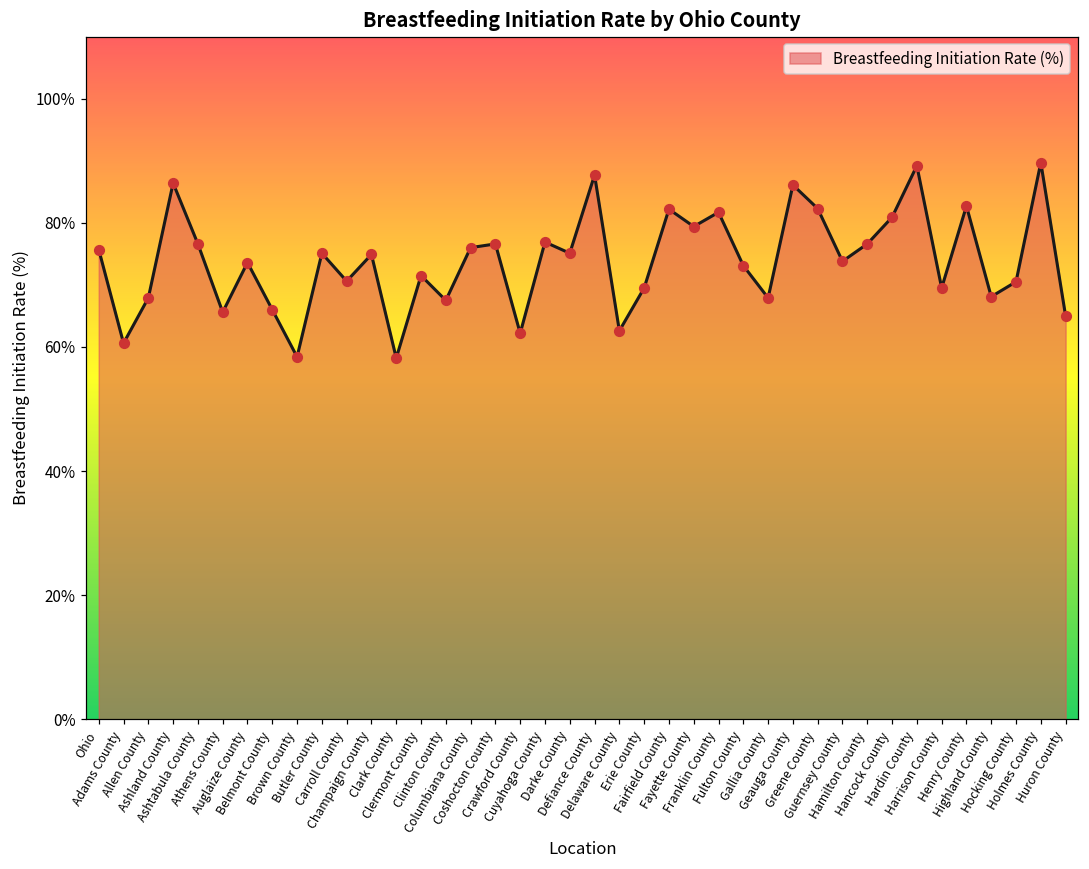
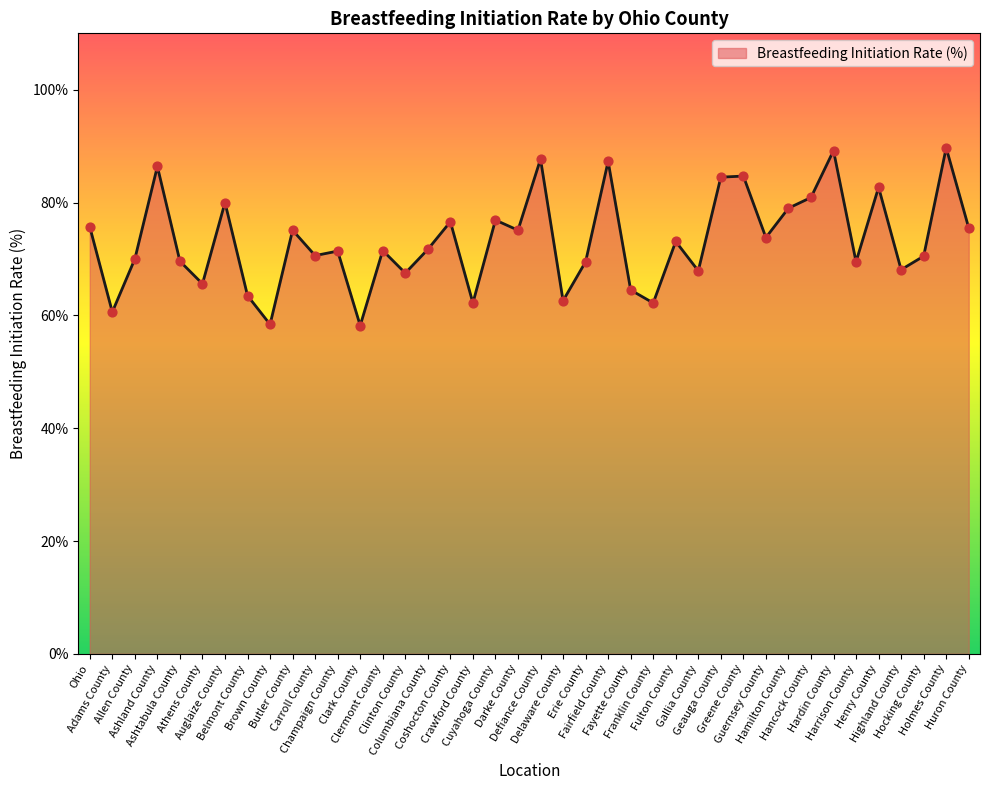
Allen County: 68% -> 70%
Ashtabula County: 77% -> 70%
Auglaize County: 74% -> 80%
Belmont County: 66% -> 64%
Champaign County: 75% -> 71%
Columbiana County: 76% -> 72%
Fairfield County: 82% -> 87%
Fayette County: 79% -> 65%
Franklin County: 82% -> 62%
Geauga County: 86% -> 85%
Greene County: 82% -> 85%
Hamilton County: 77% -> 79%
Huron County: 65% -> 76%
